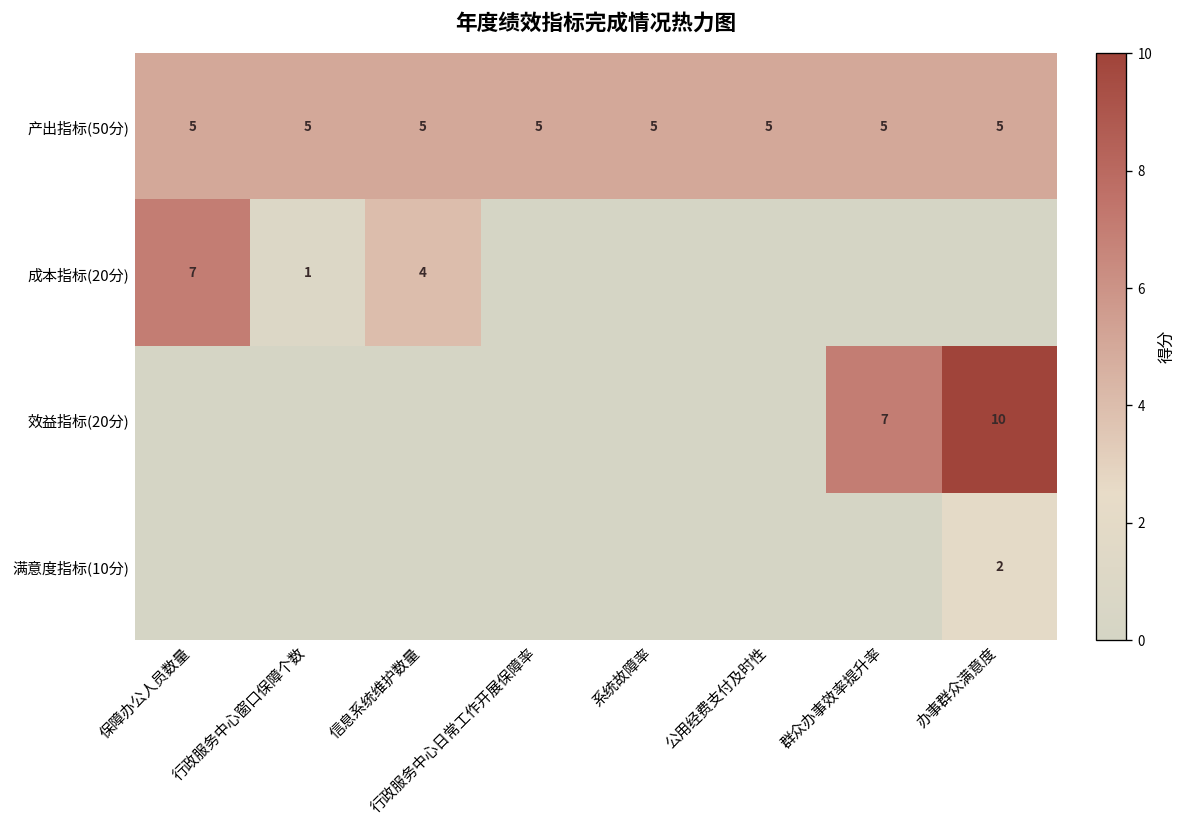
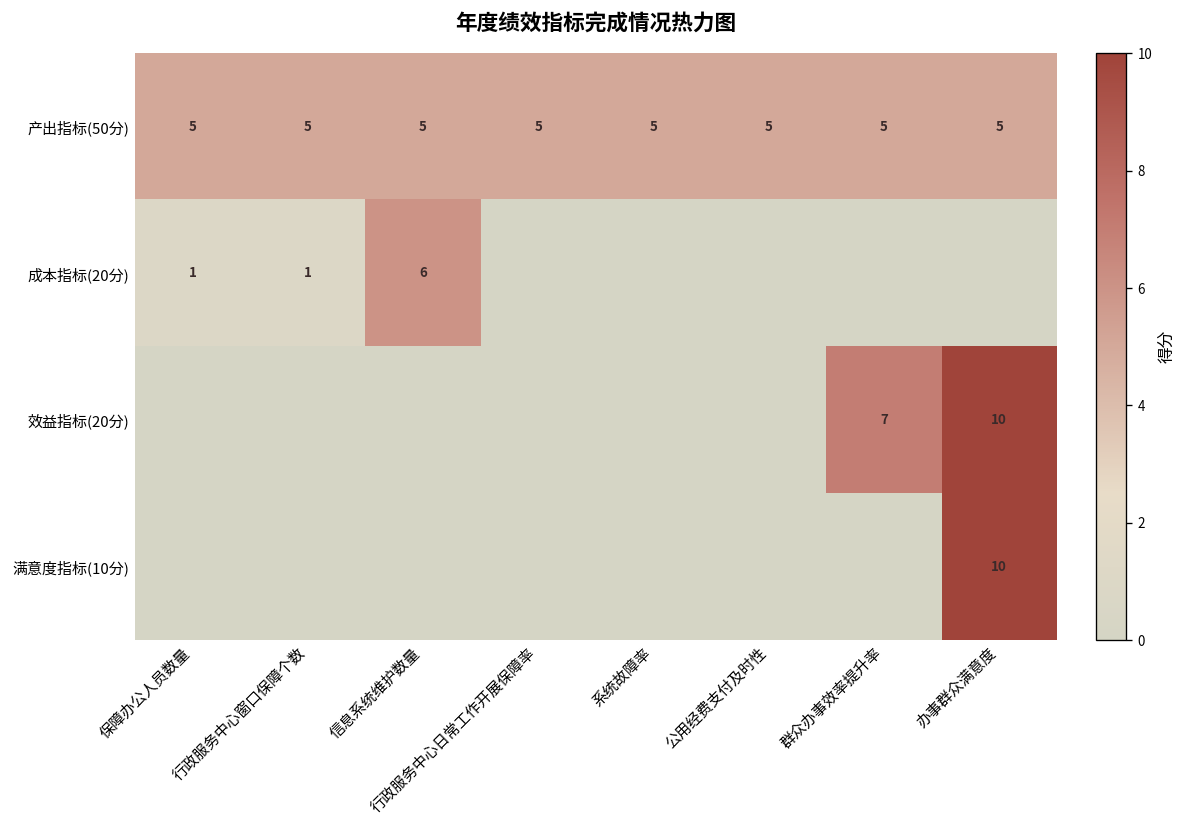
成本指标(20分), 保障办公人员数量: 7 -> 1
成本指标(20分), 信息系统维护数量: 4 -> 6
满意度指标(10分), 办事群众满意度: 2 -> 10
